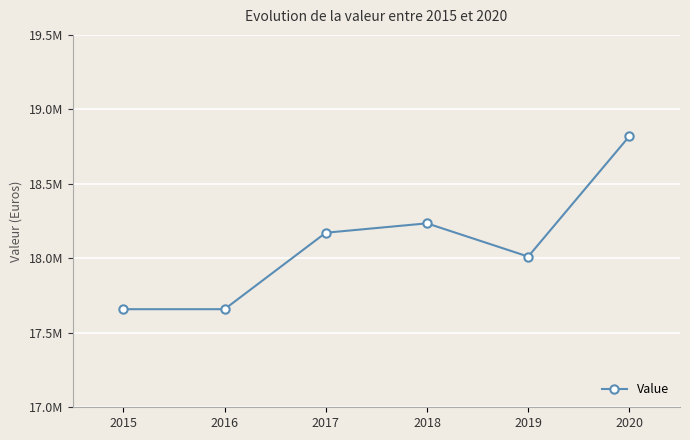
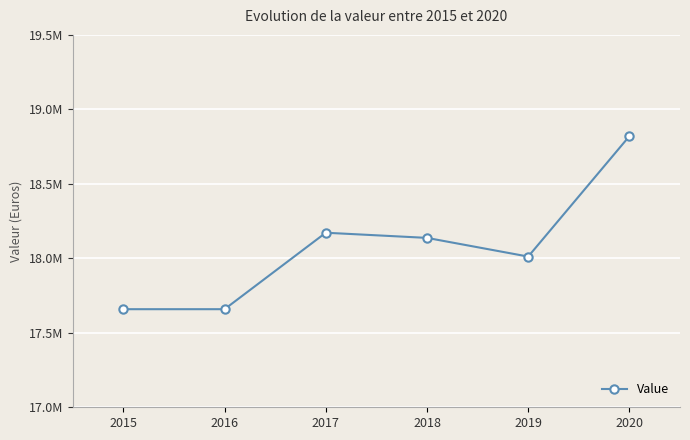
2018: 18230000 -> 18140000
